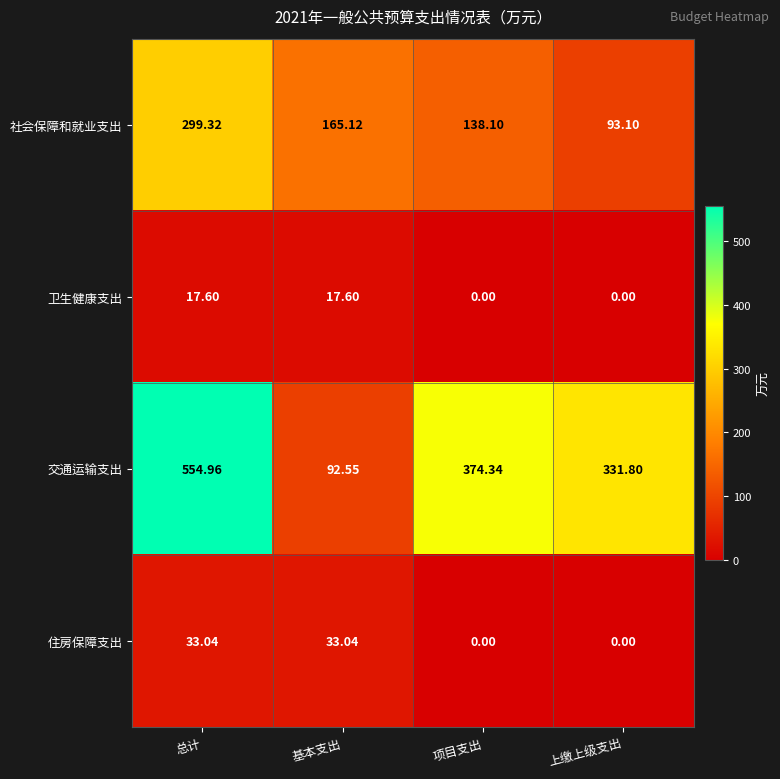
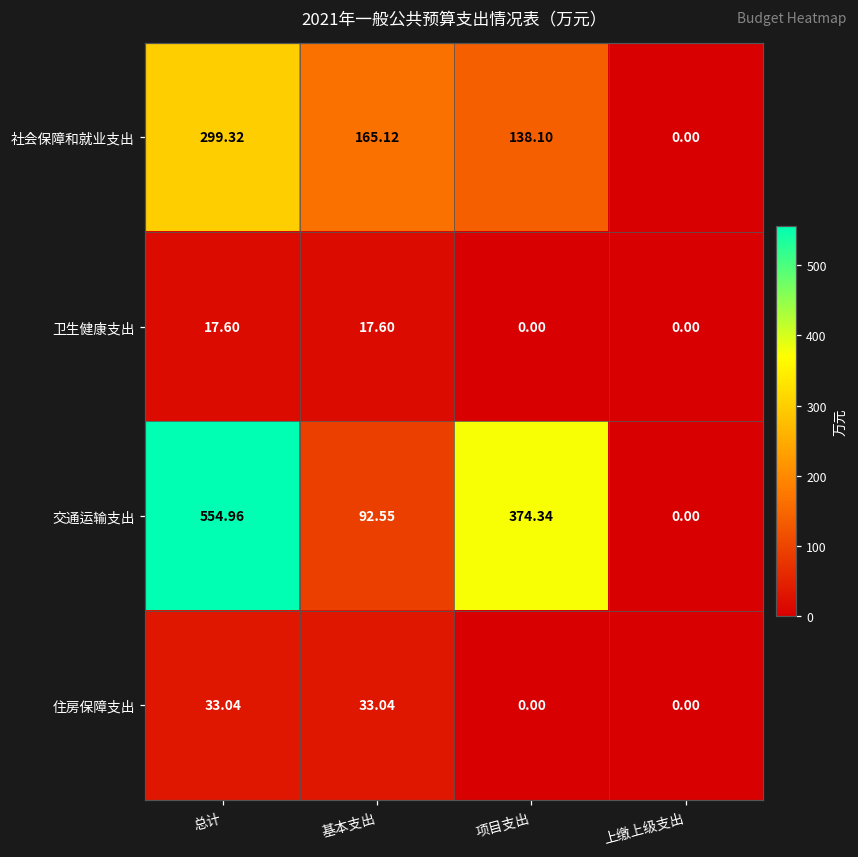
社会保障和就业支出, 上缴上级支出: 93.10 -> 0.00
交通运输支出, 上缴上级支出: 331.80 -> 0.00
